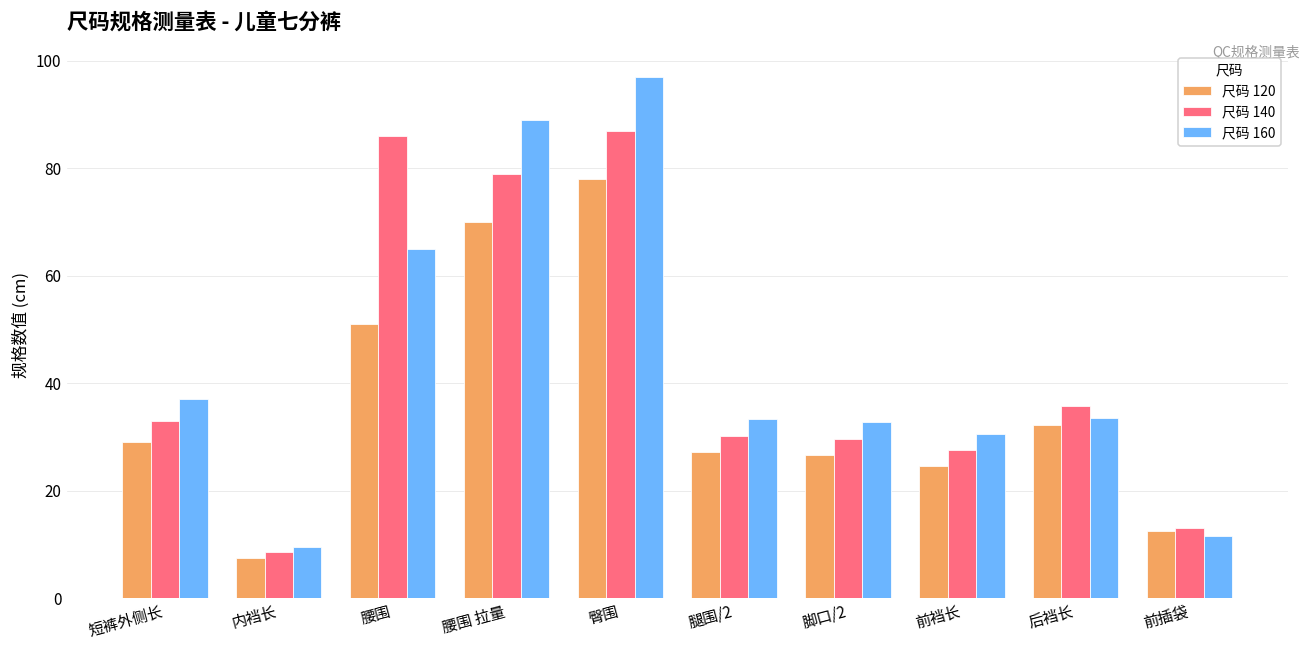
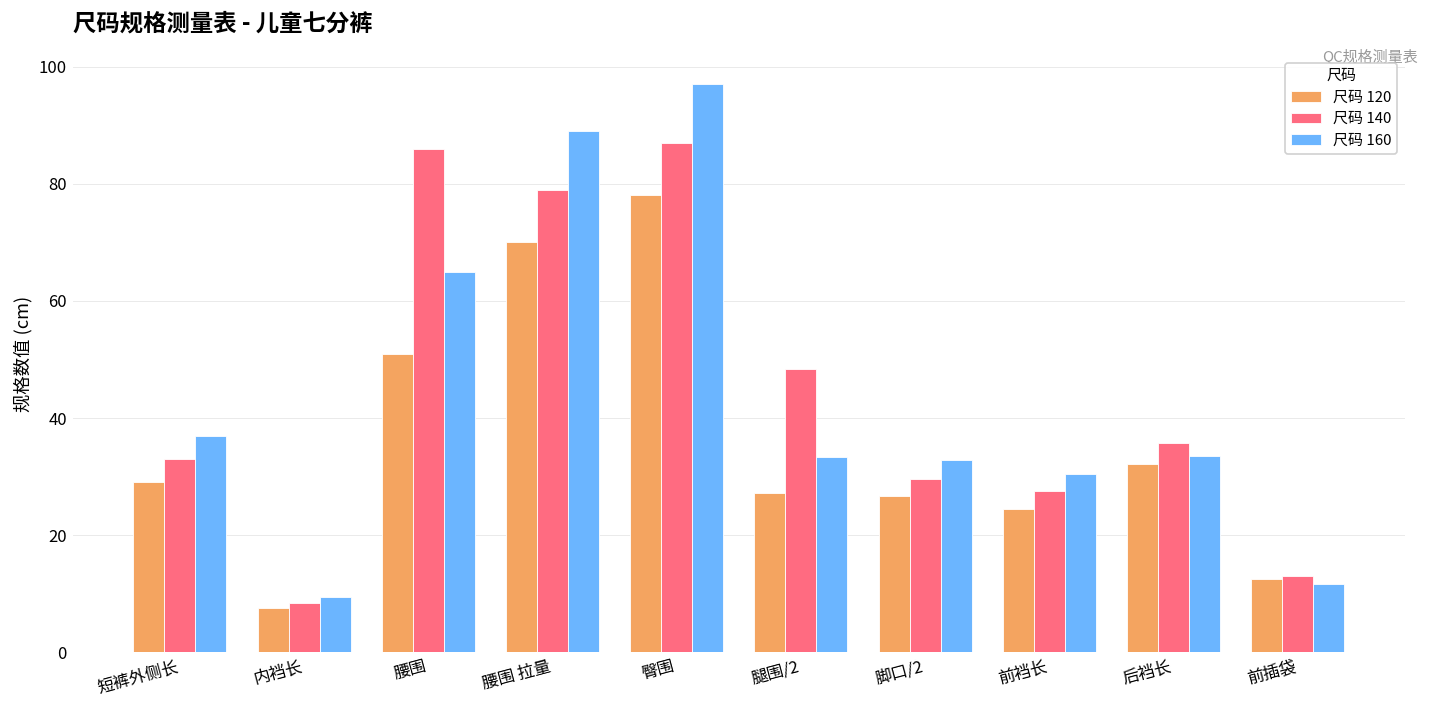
尺码 140, 腿围/2: 30 -> 48
